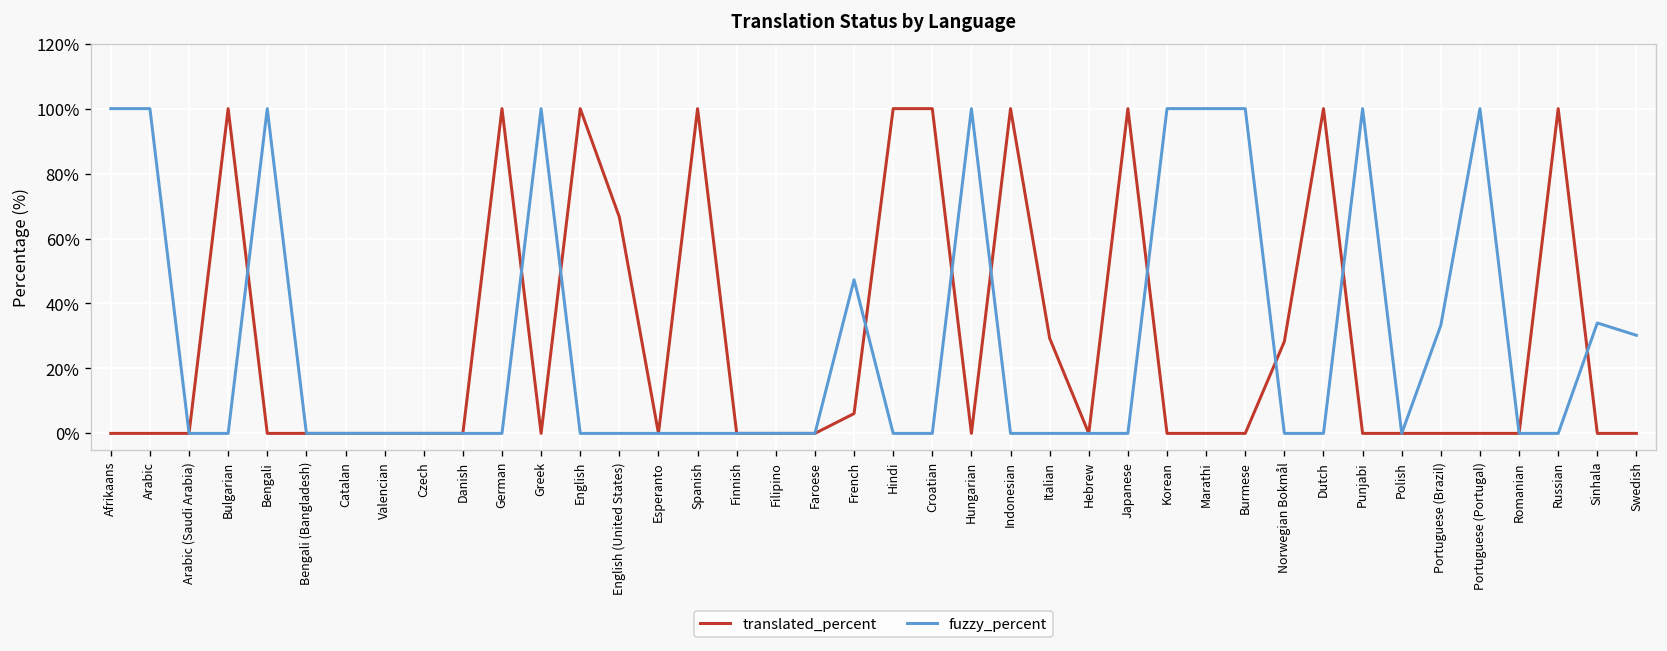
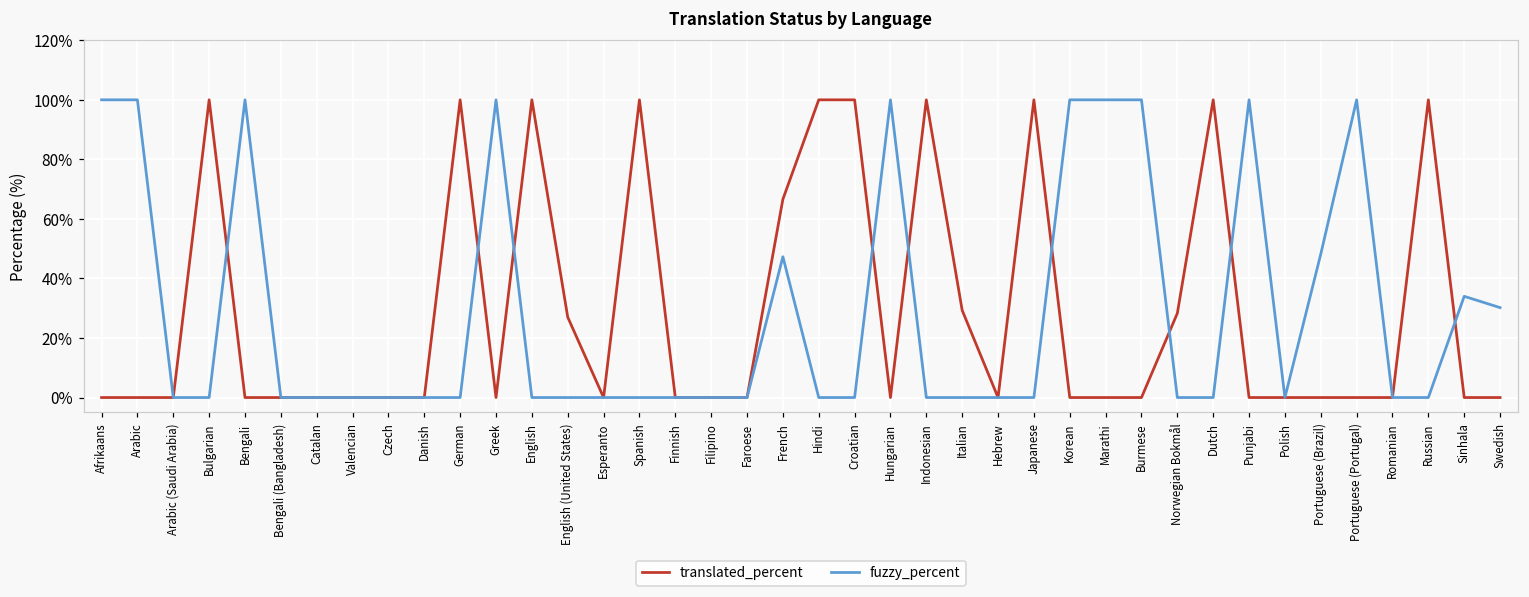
translated_percent, English (United States): 67% -> 27%
translated_percent, French: 6% -> 67%
fuzzy_percent, Portuguese (Brazil): 33% -> 48%
